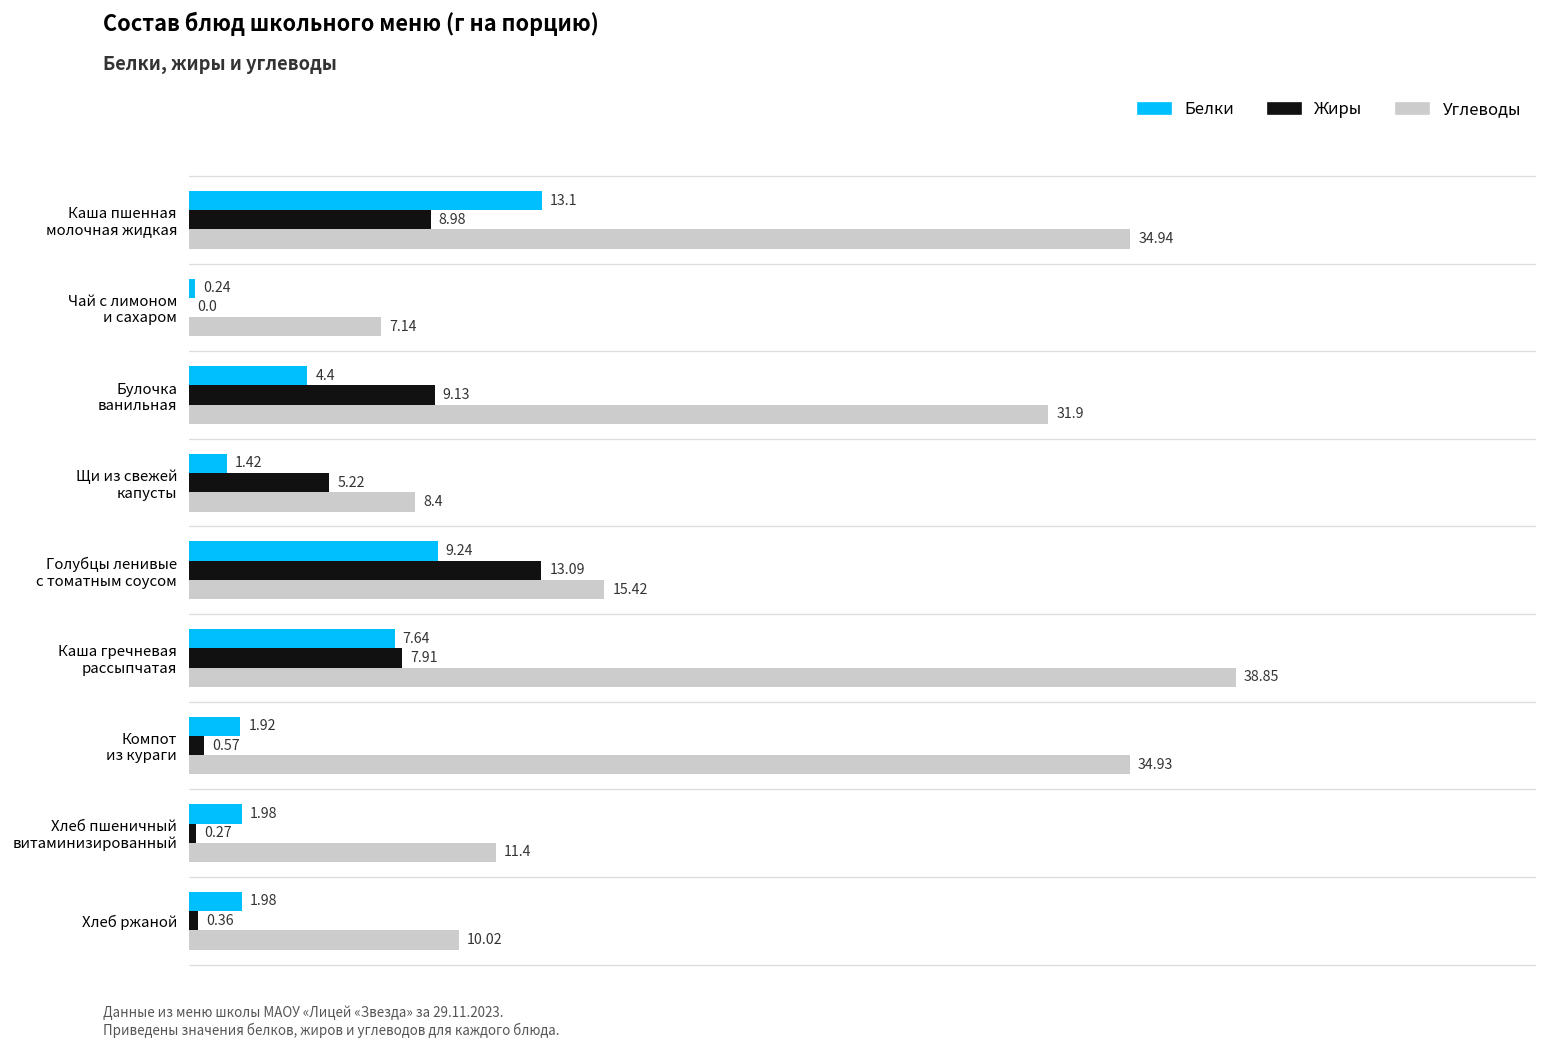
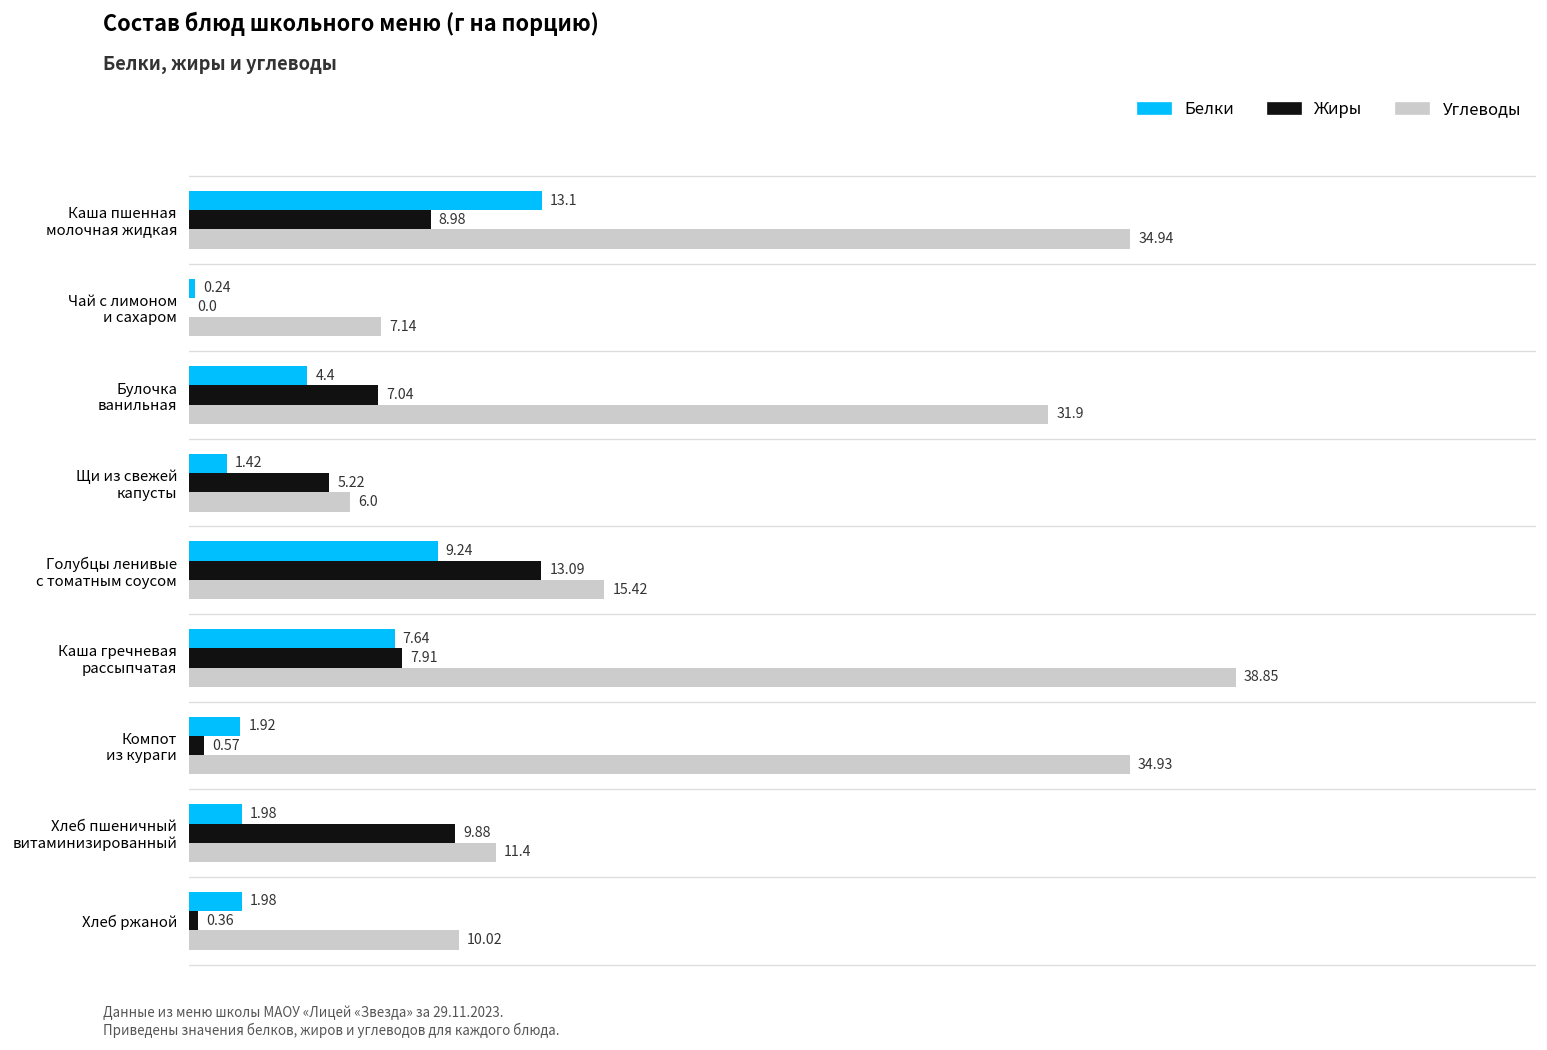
Жиры, Булочка ванильная: 9.13 -> 7.04
Углеводы, Щи из свежей капусты: 8.4 -> 6.0
Жиры, Хлеб пшеничный витаминизированный: 0.27 -> 9.88
